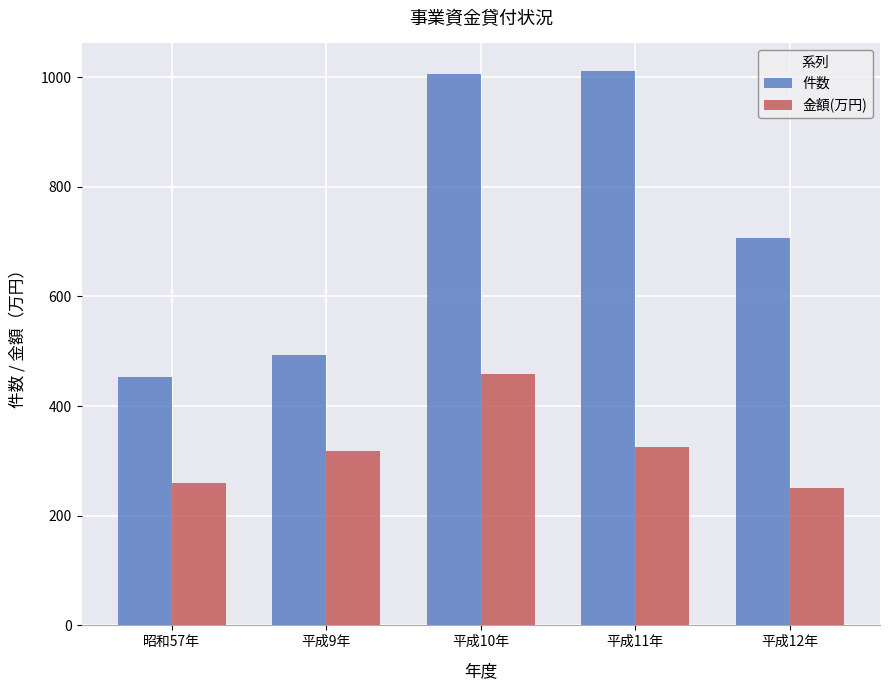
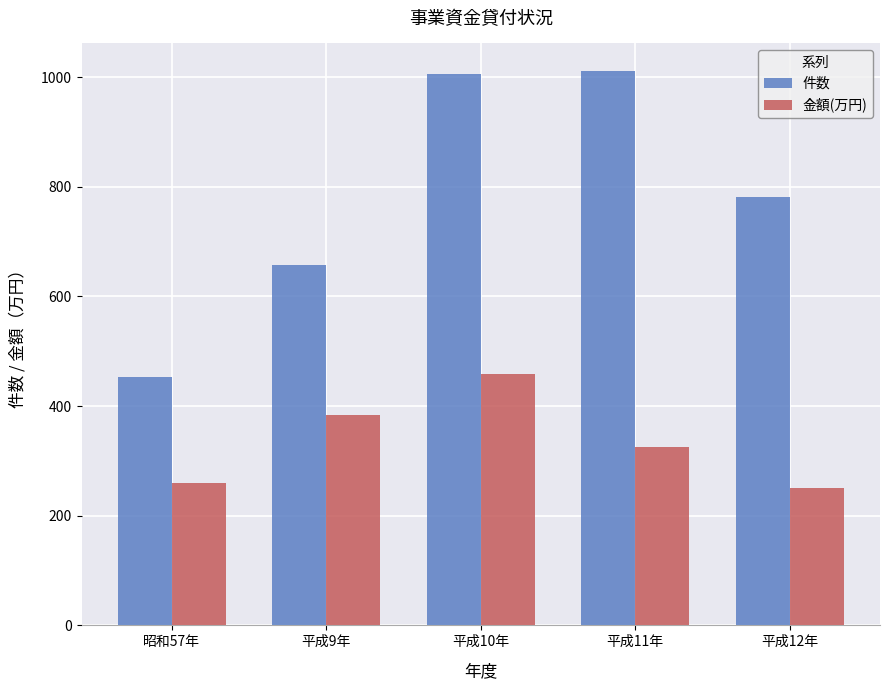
件数, 平成9年: 490 -> 660
金額(万円), 平成9年: 320 -> 380
件数, 平成12年: 710 -> 780
